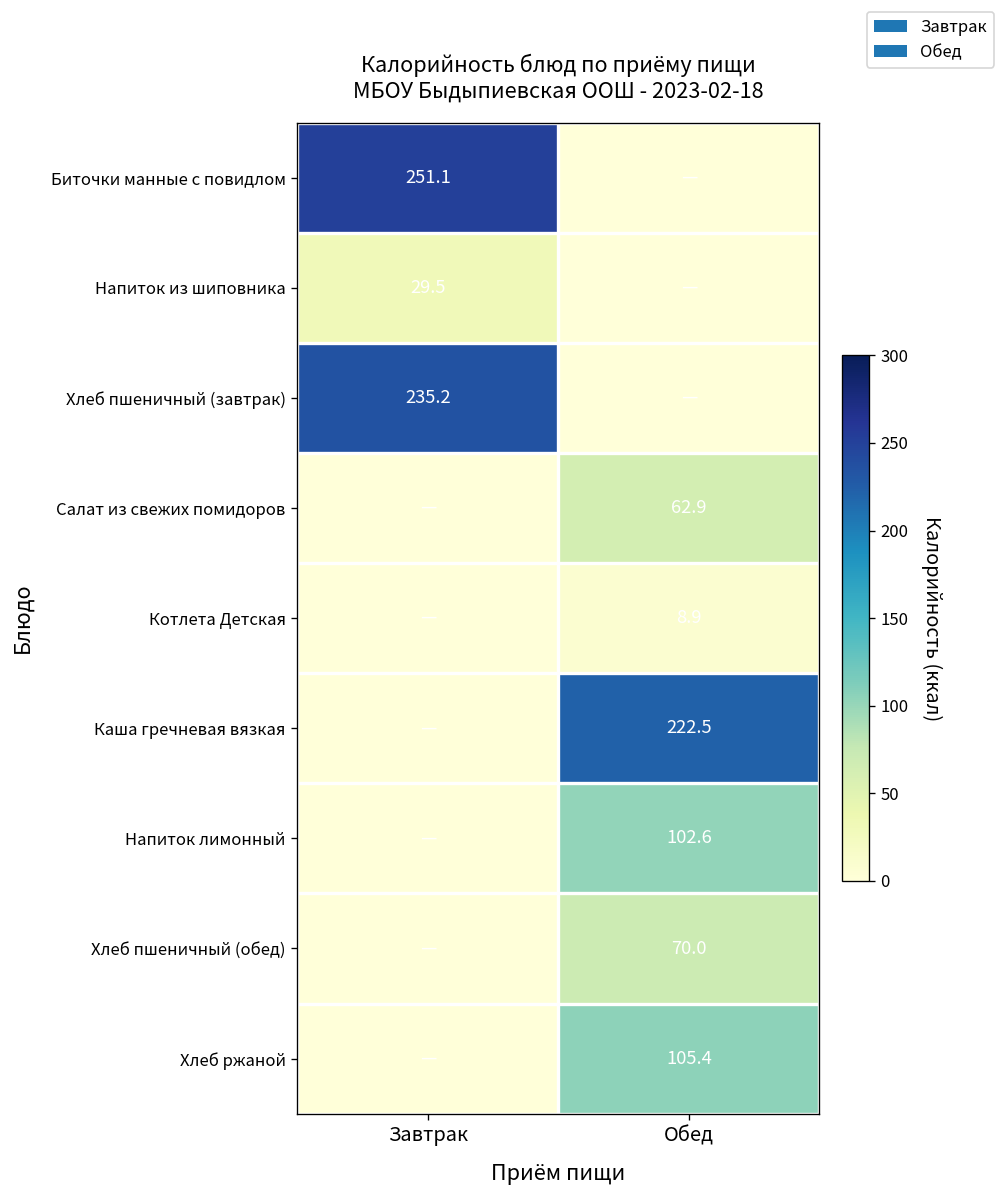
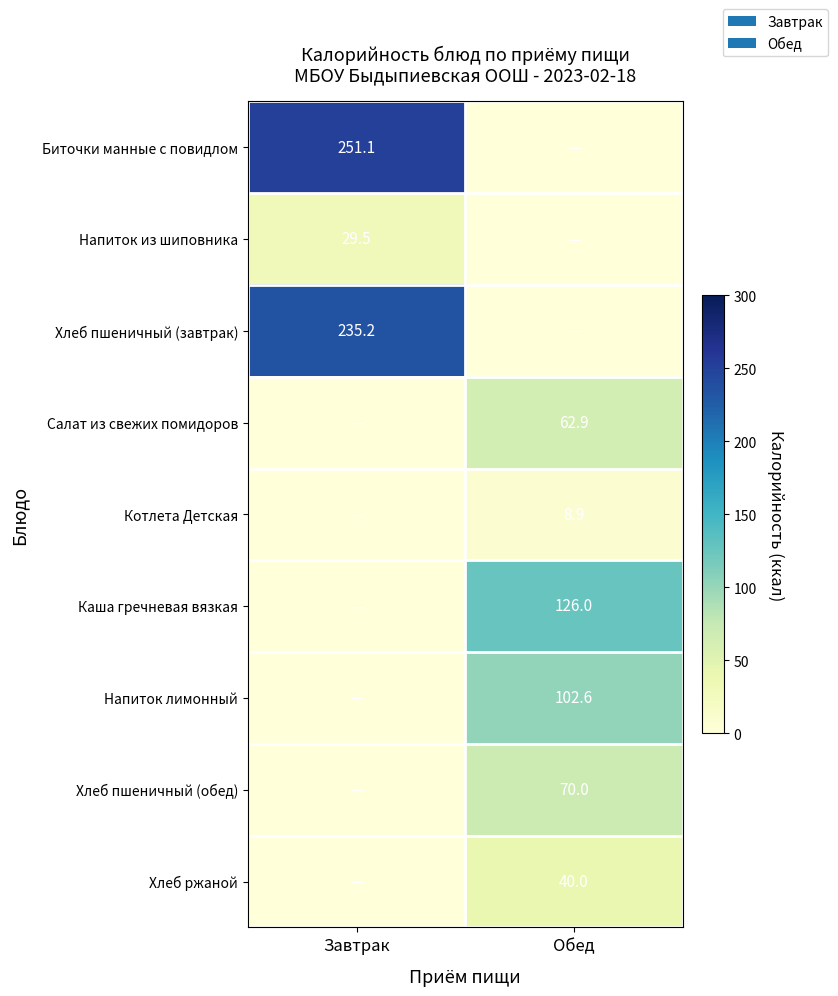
Каша гречневая вязкая, Обед: 222.5 -> 126.0
Хлеб ржаной, Обед: 105.4 -> 40.0
